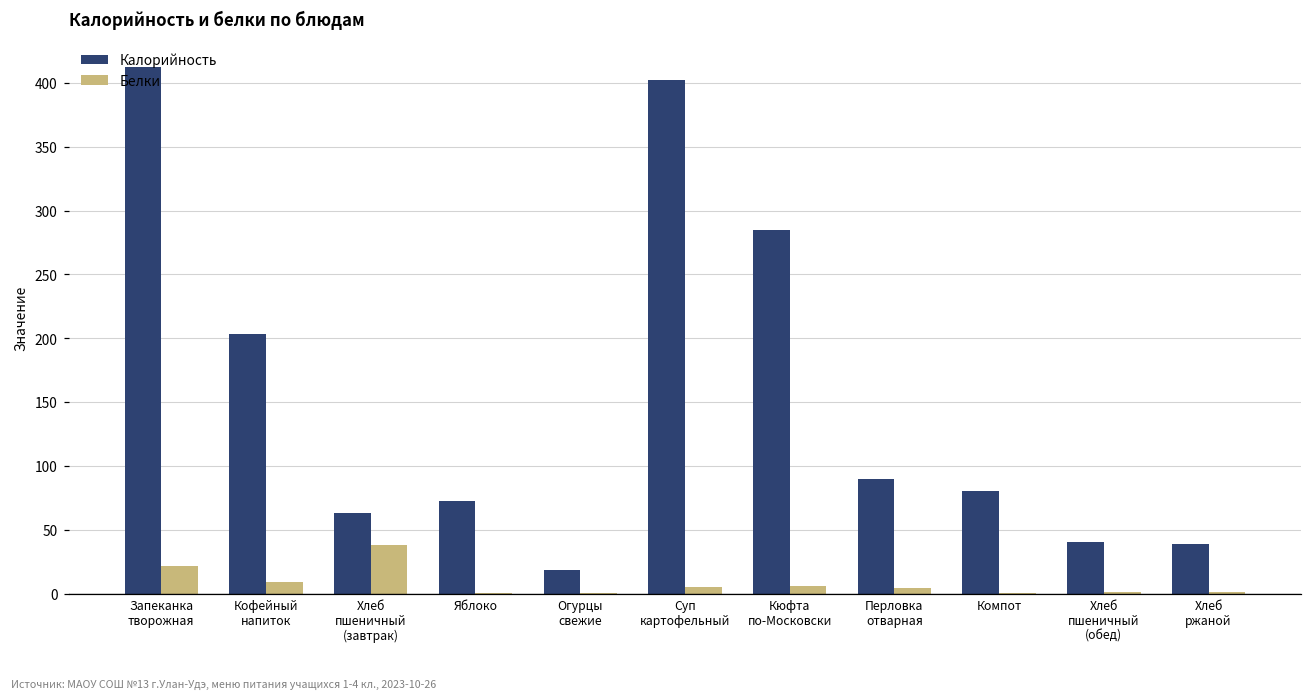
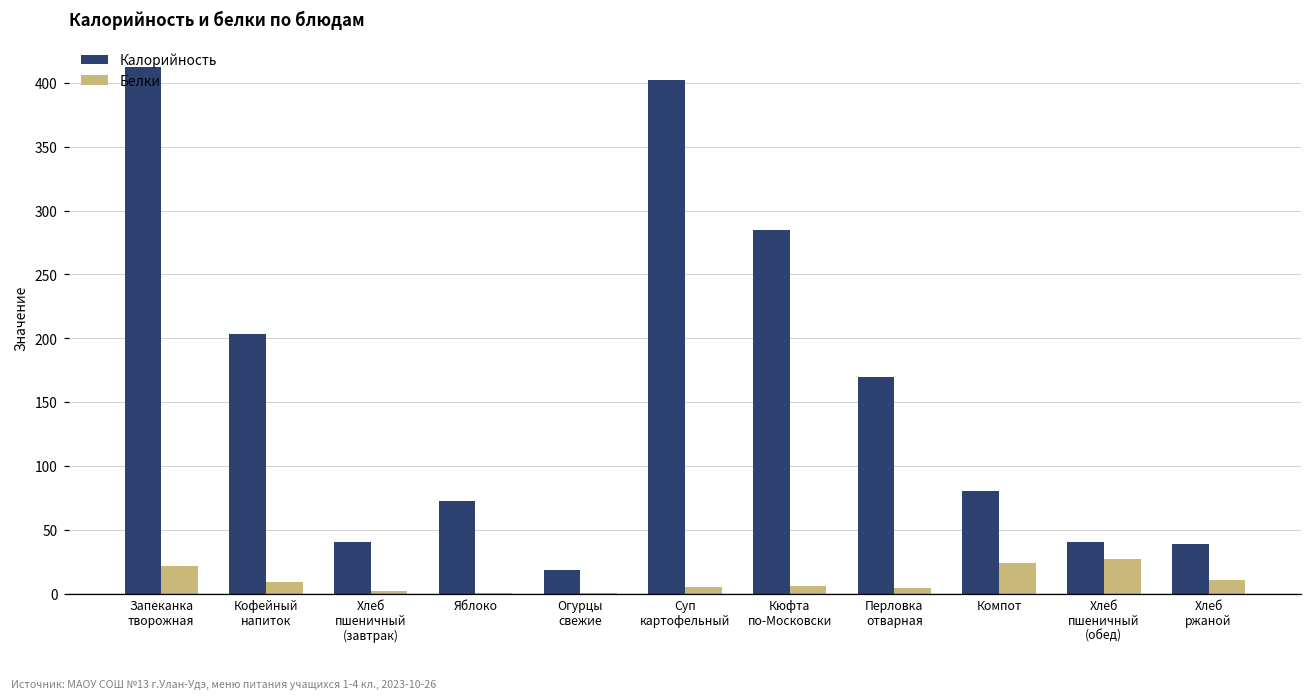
Калорийность, Хлеб пшеничный (завтрак): 63 -> 40
Белки, Хлеб пшеничный (завтрак): 38 -> 2
Калорийность, Перловка отварная: 90 -> 170
Белки, Компот: 1 -> 24
Белки, Хлеб пшеничный (обед): 2 -> 28
Белки, Хлеб ржаной: 1 -> 10
